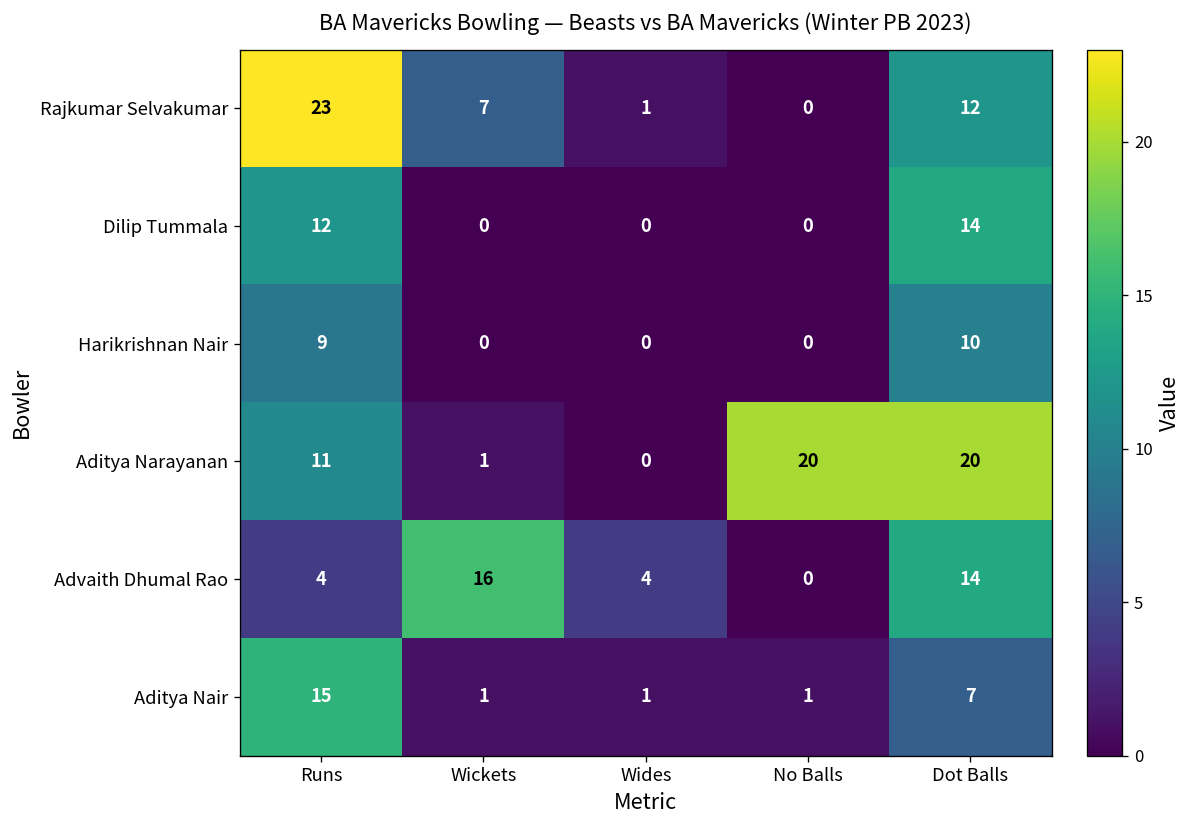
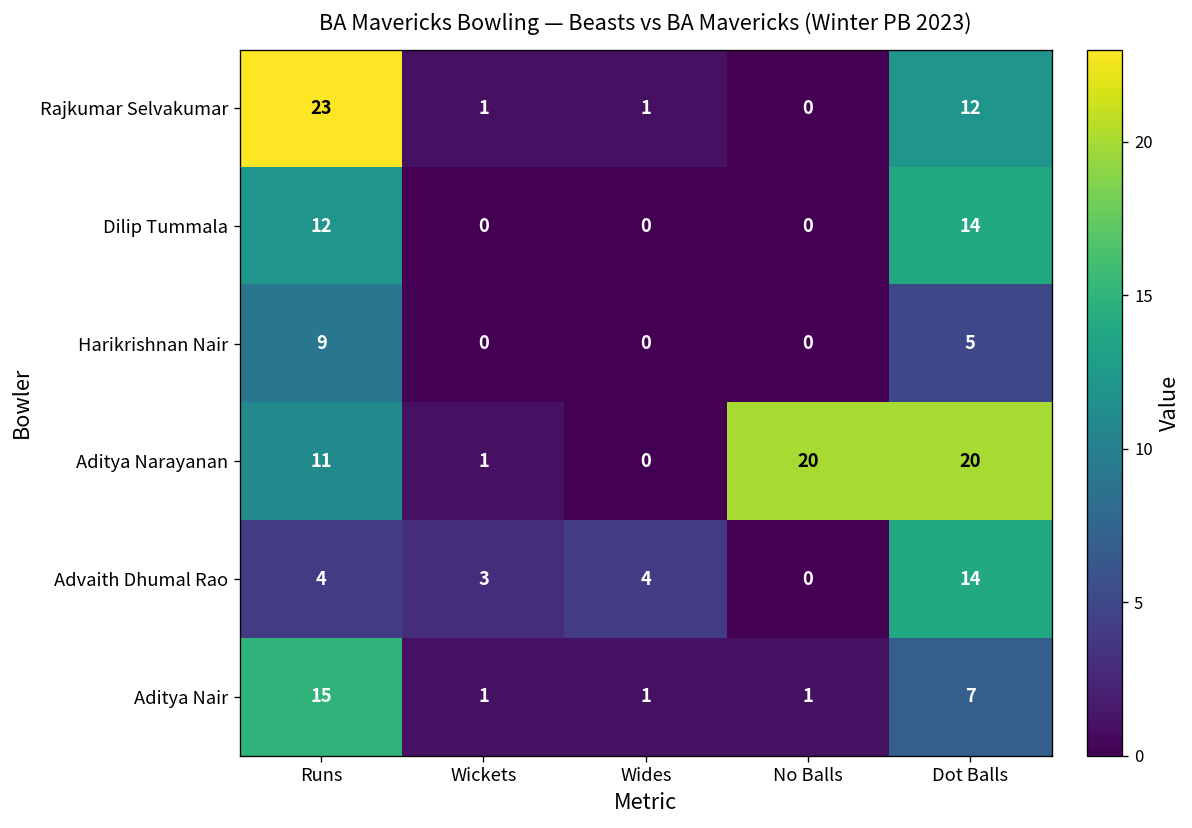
Rajkumar Selvakumar, Wickets: 7 -> 1
Harikrishnan Nair, Dot Balls: 10 -> 5
Advaith Dhumal Rao, Wickets: 16 -> 3
